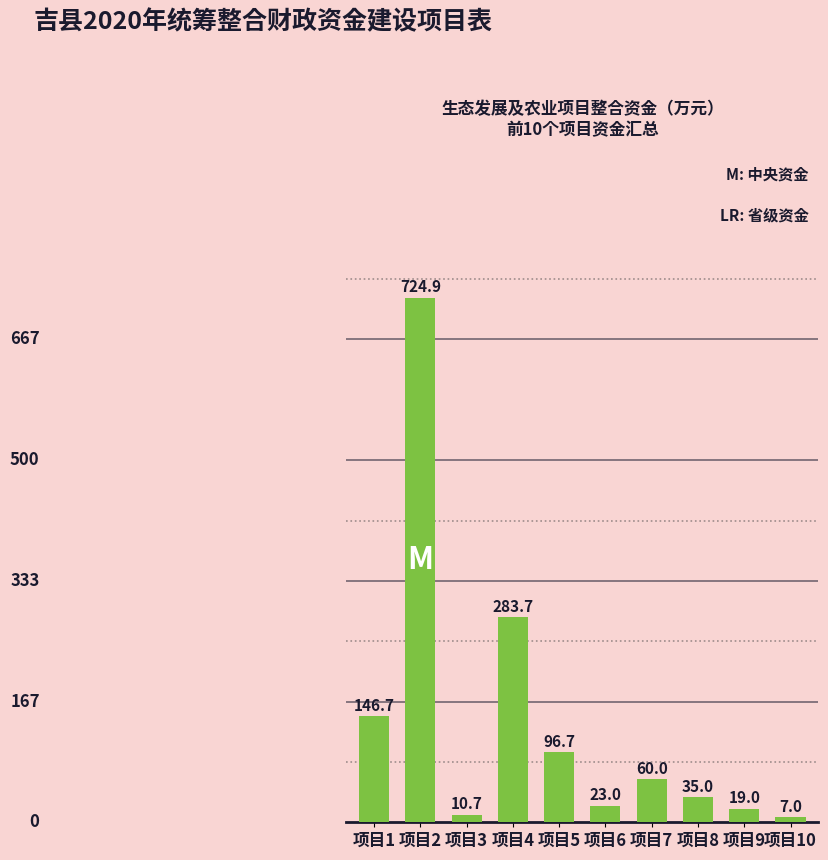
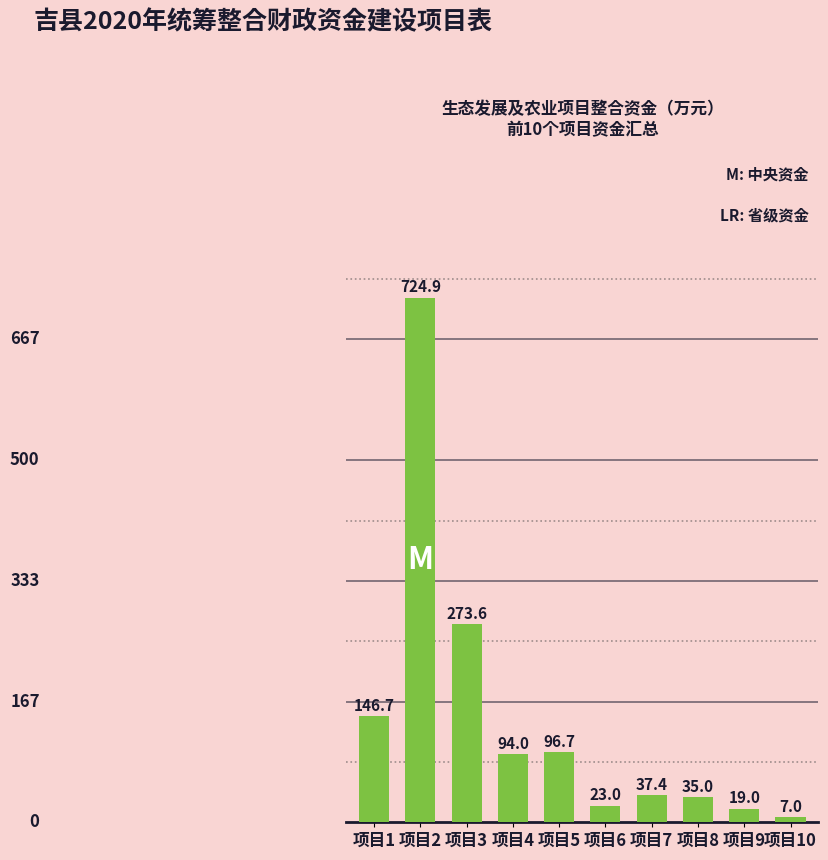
项目3: 10.7 -> 273.6
项目4: 283.7 -> 94.0
项目7: 60.0 -> 37.4
